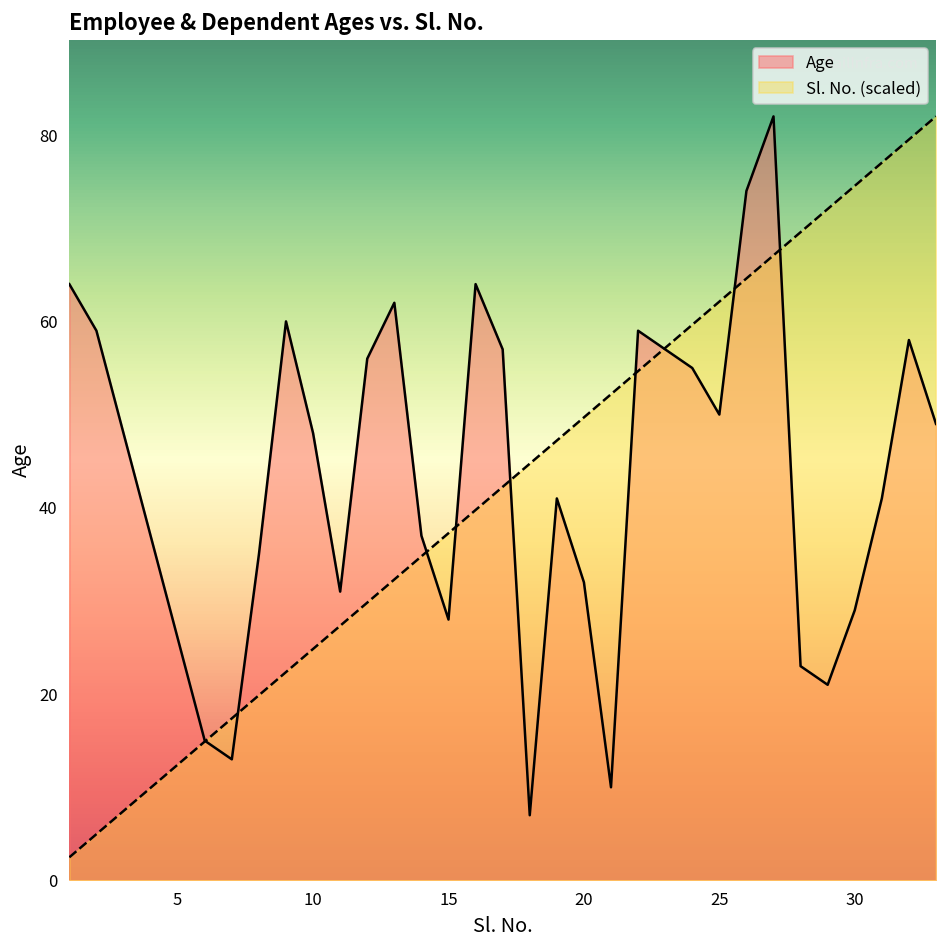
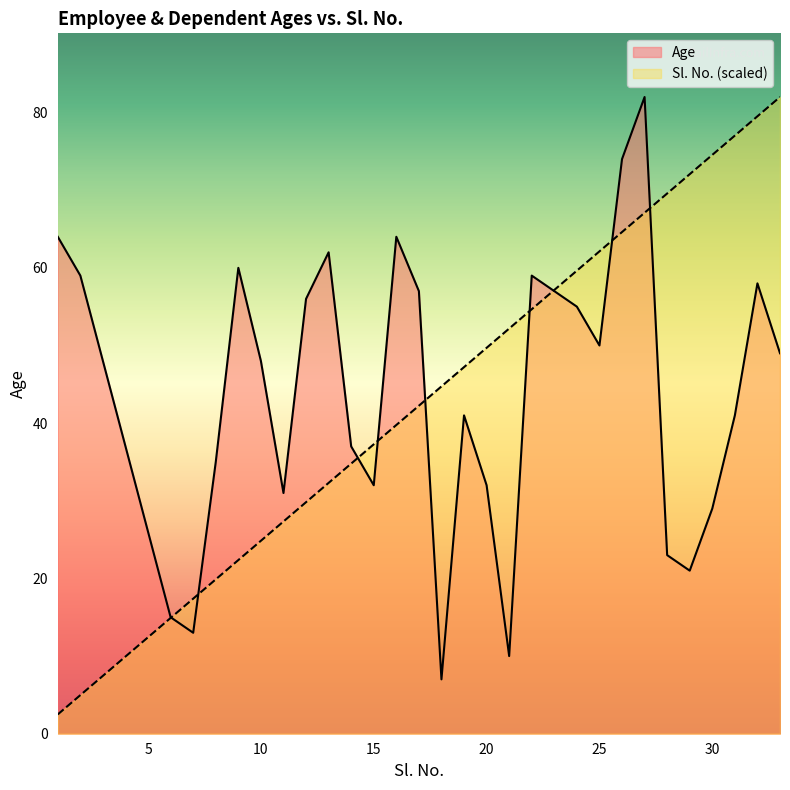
Age, 15: 28 -> 32
